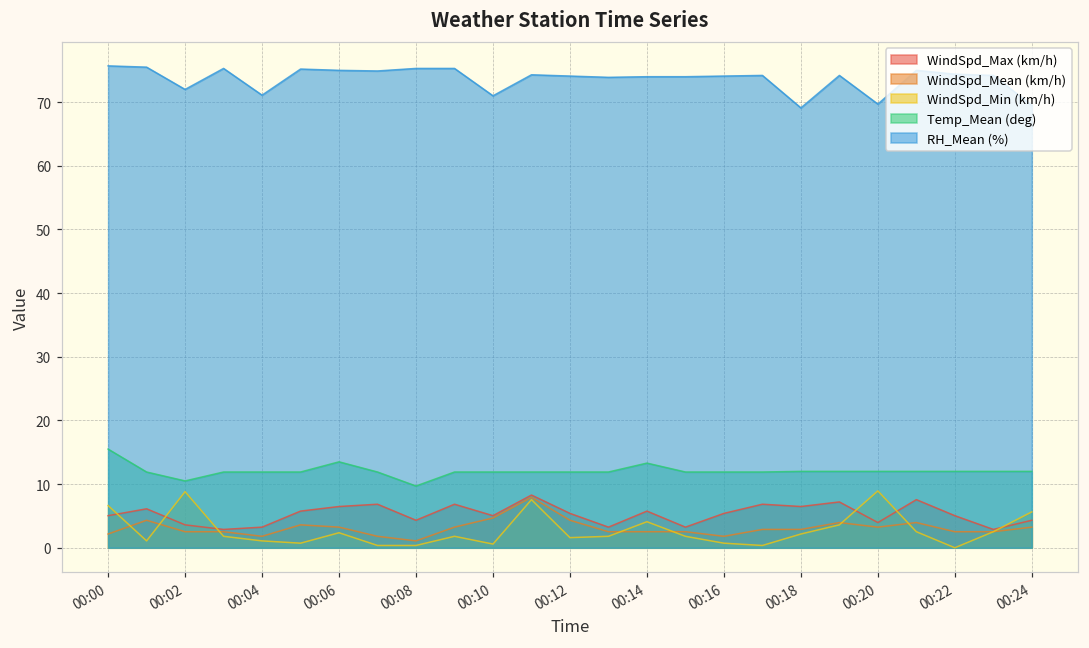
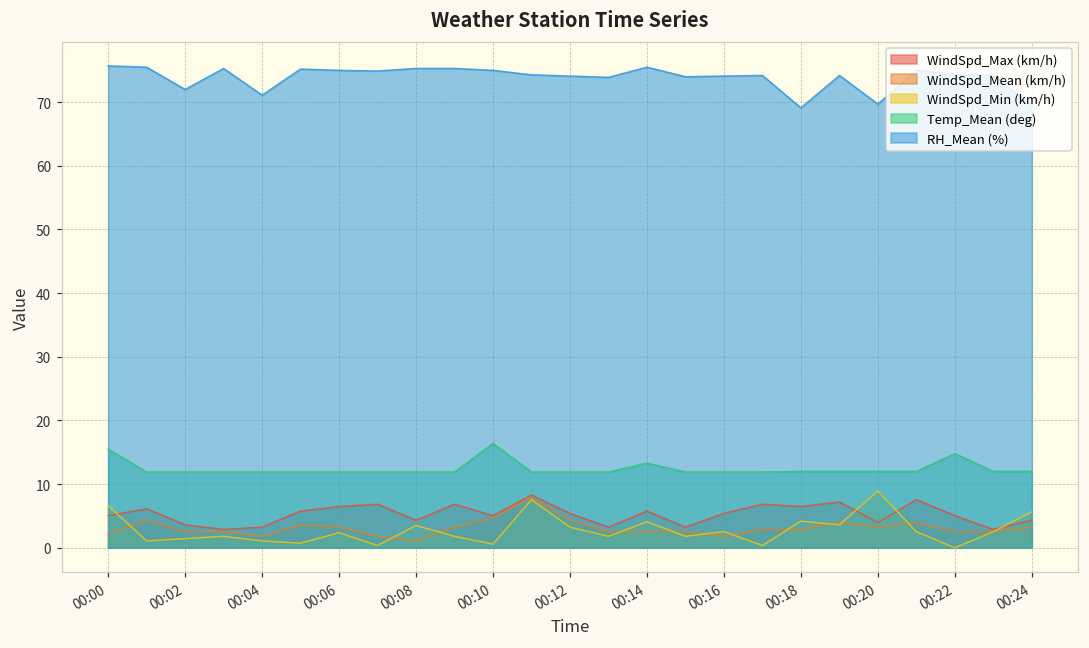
WindSpd_Min (km/h), 00:02: 9 -> 1
Temp_Mean (deg), 00:02: 11 -> 12
Temp_Mean (deg), 00:06: 14 -> 12
WindSpd_Min (km/h), 00:08: 0 -> 3
Temp_Mean (deg), 00:08: 10 -> 12
Temp_Mean (deg), 00:10: 12 -> 16
RH_Mean (%), 00:10: 71 -> 75
WindSpd_Min (km/h), 00:12: 2 -> 3
RH_Mean (%), 00:14: 74 -> 76
WindSpd_Min (km/h), 00:16: 1 -> 3
WindSpd_Min (km/h), 00:18: 2 -> 4
Temp_Mean (deg), 00:22: 12 -> 15
